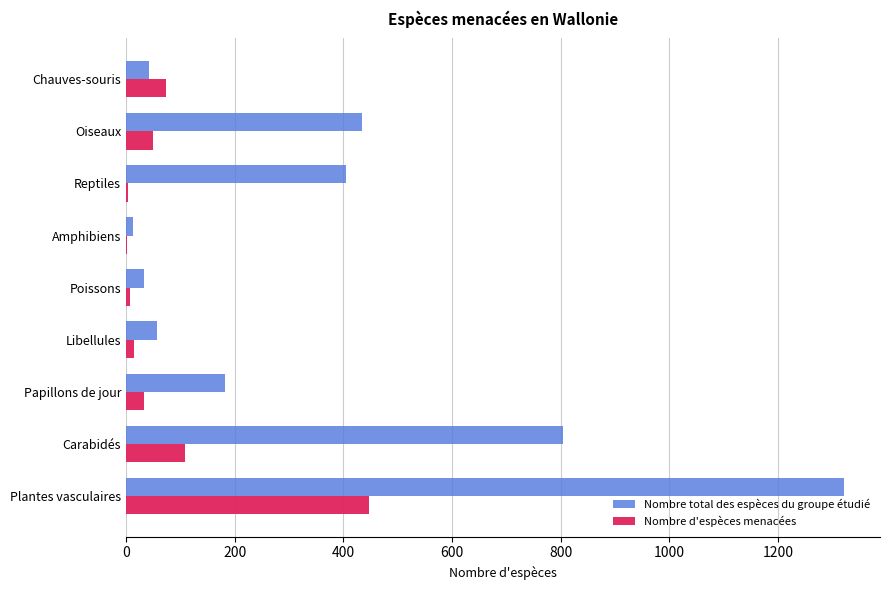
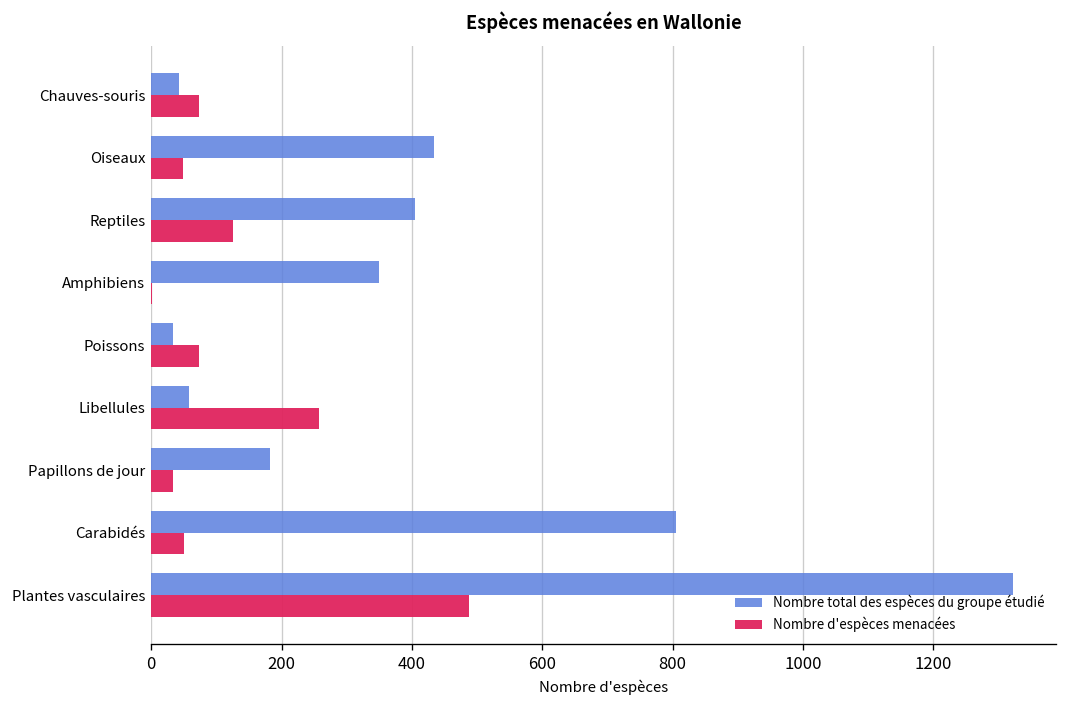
Nombre d'espèces menacées, Reptiles: 0 -> 130
Nombre total des espèces du groupe étudié, Amphibiens: 10 -> 350
Nombre d'espèces menacées, Poissons: 10 -> 70
Nombre d'espèces menacées, Libellules: 20 -> 260
Nombre d'espèces menacées, Carabidés: 110 -> 50
Nombre d'espèces menacées, Plantes vasculaires: 450 -> 490
